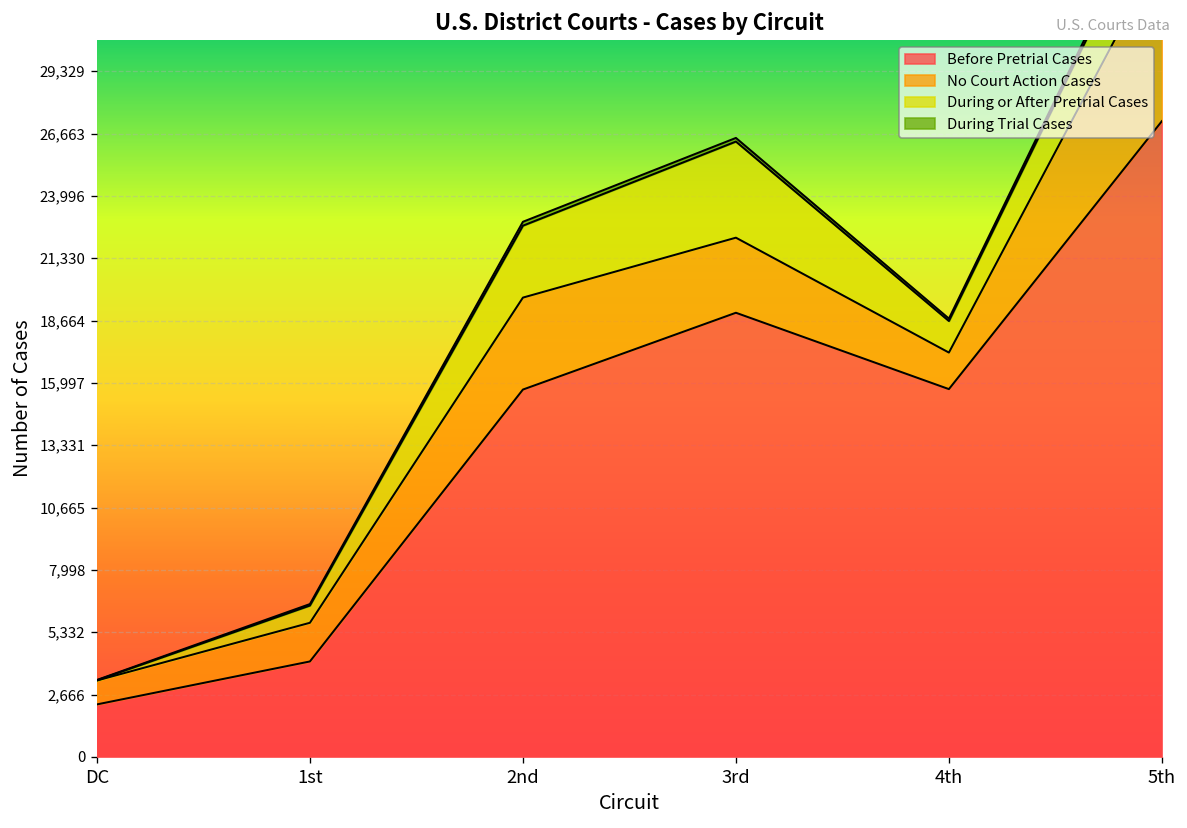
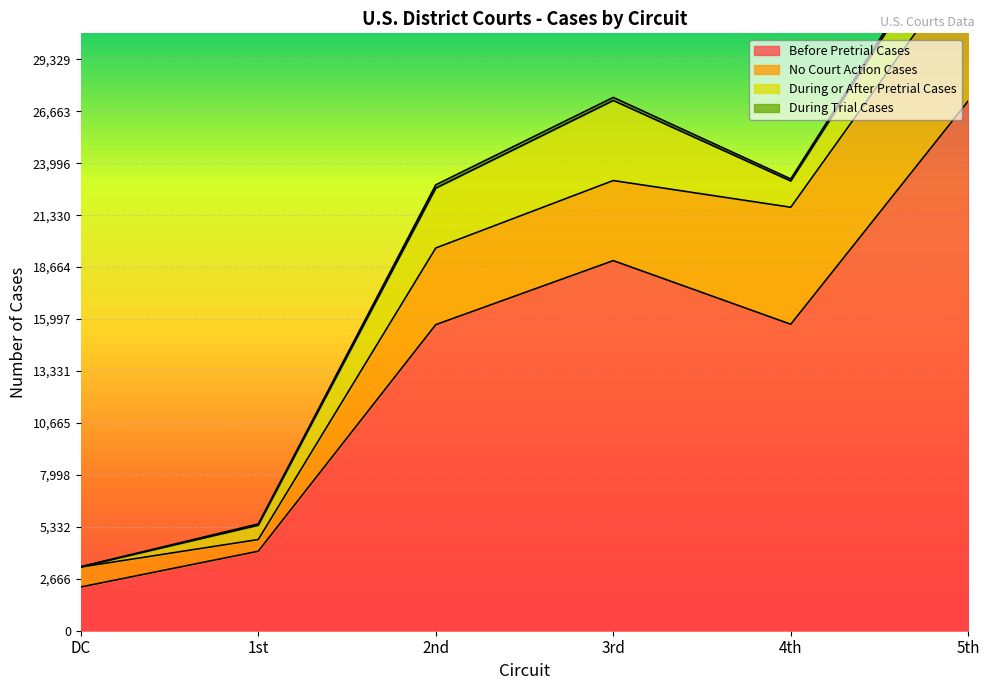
No Court Action Cases, 1st: 1,700 -> 600
No Court Action Cases, 3rd: 3,200 -> 4,100
No Court Action Cases, 4th: 1,600 -> 6,000
